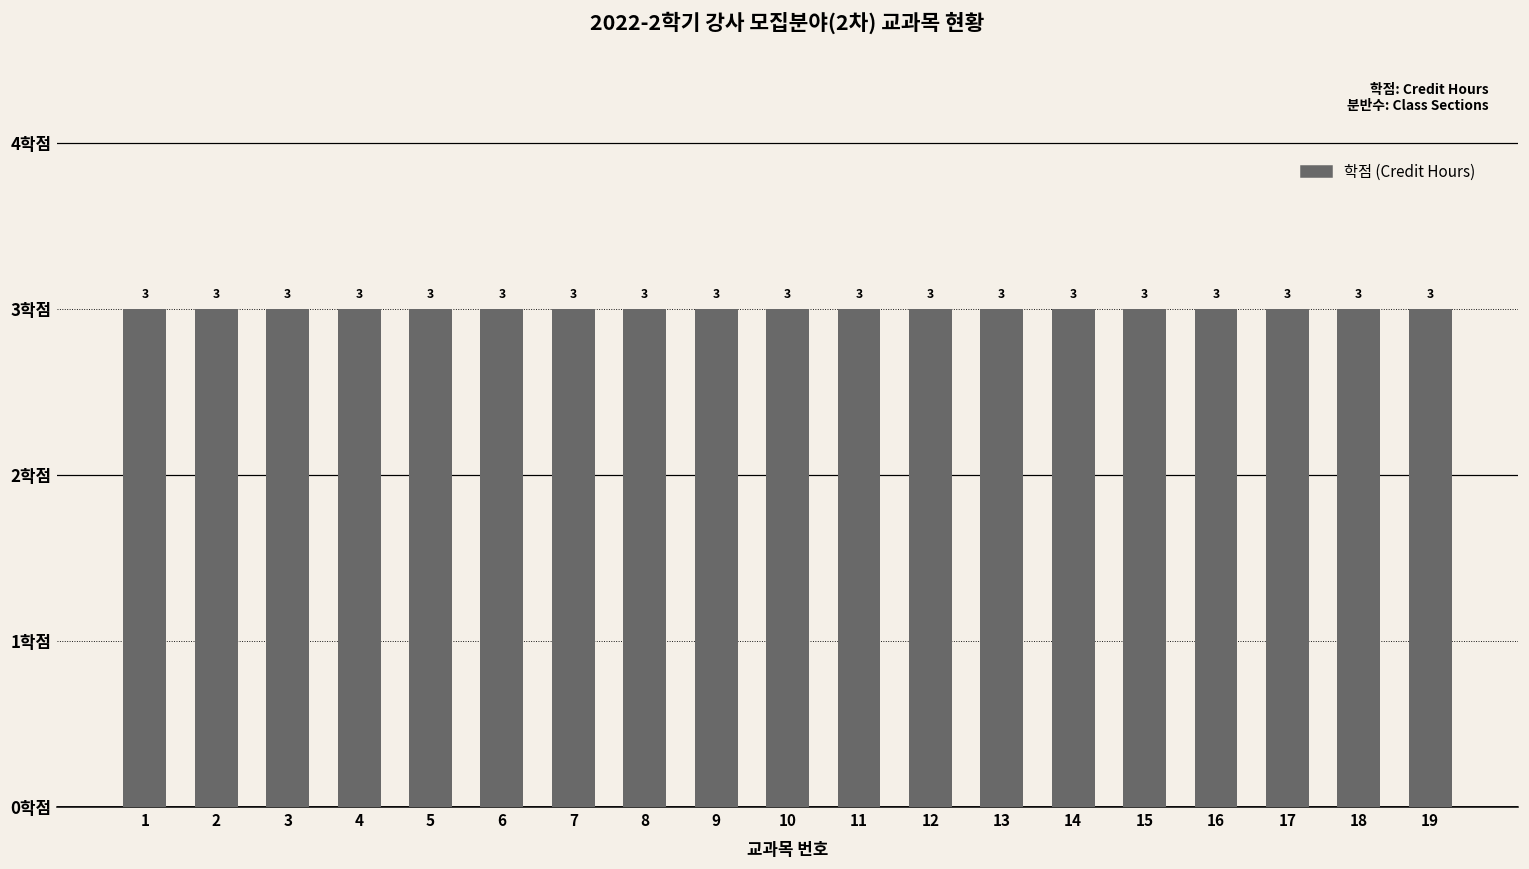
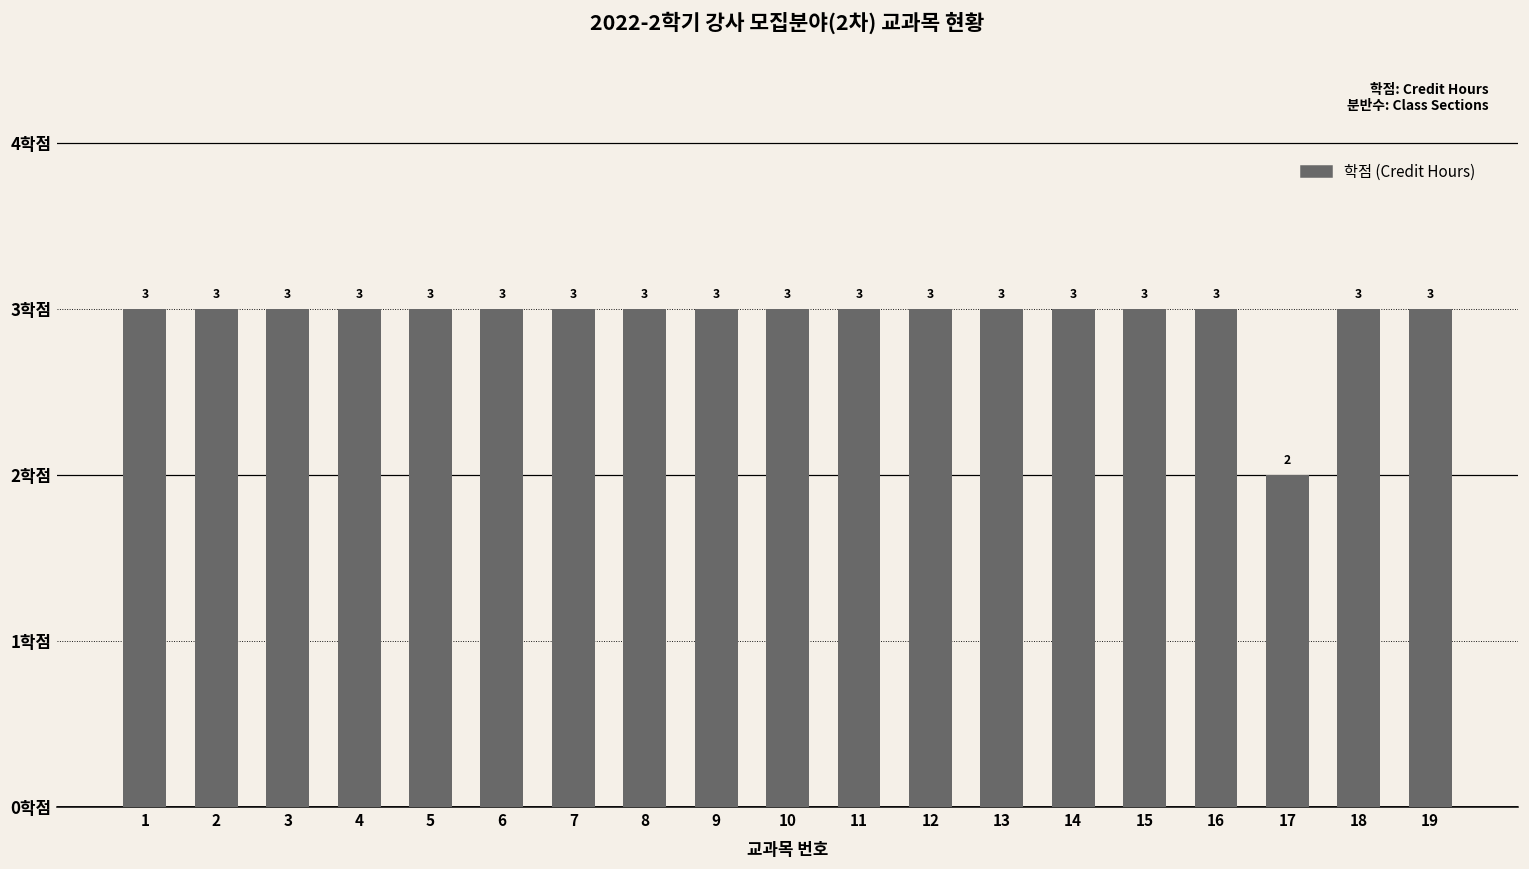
17: 3 -> 2
